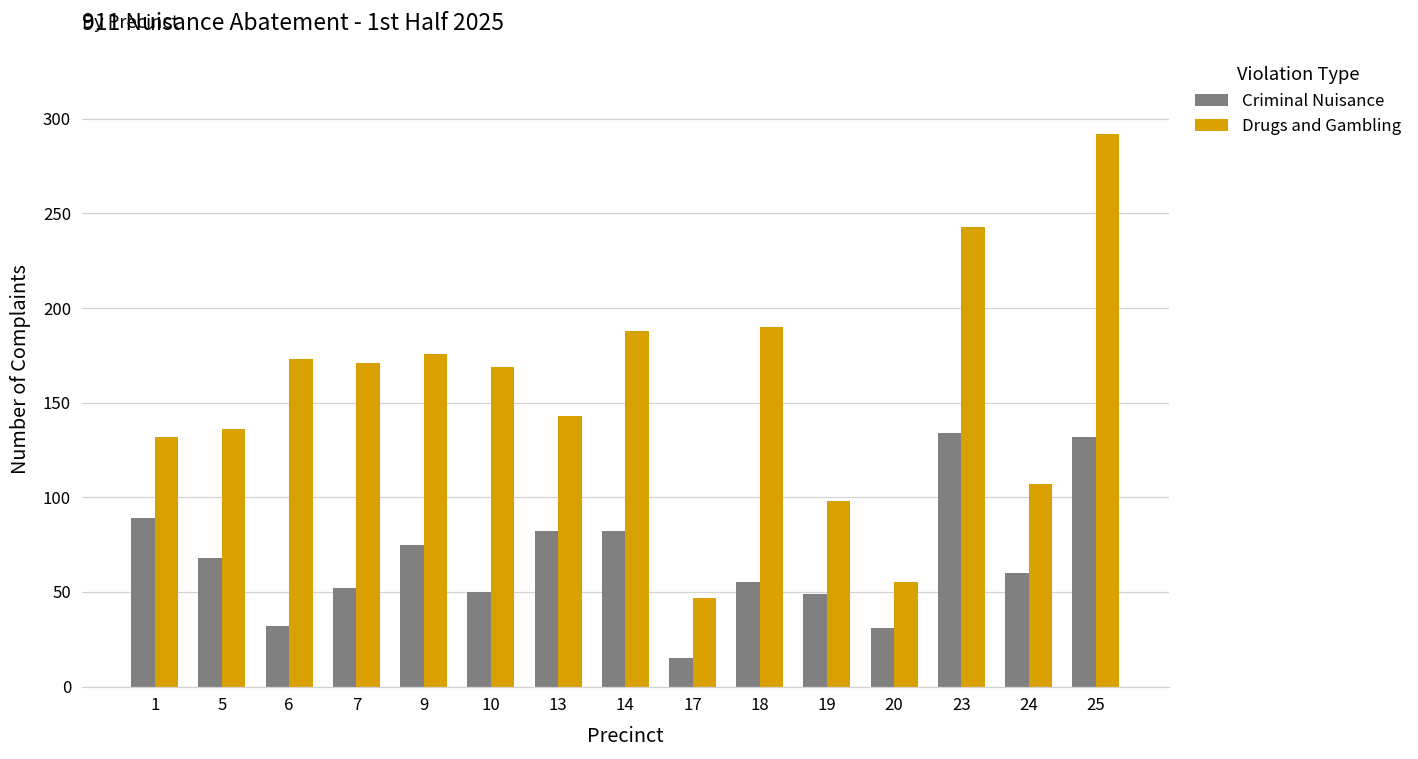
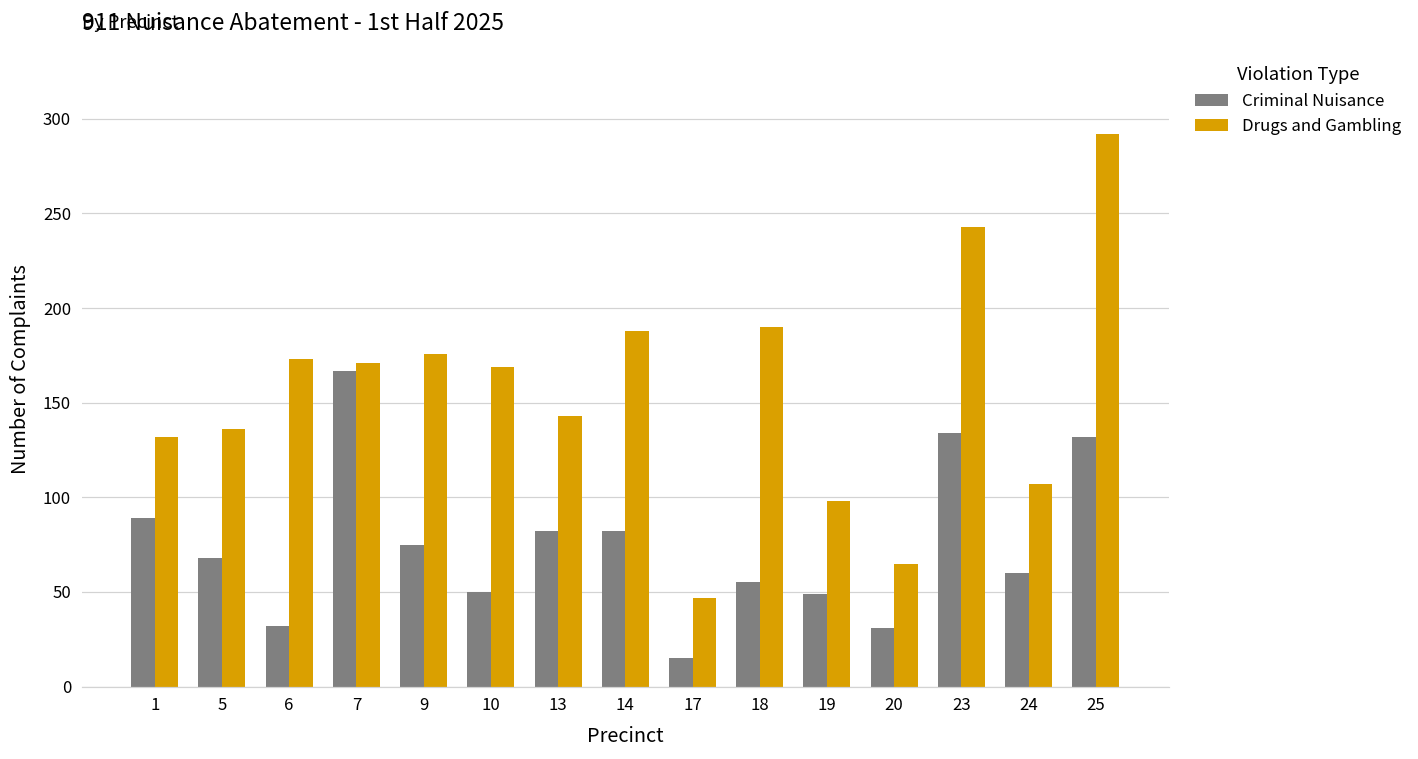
Criminal Nuisance, 7: 52 -> 167
Drugs and Gambling, 20: 55 -> 65
